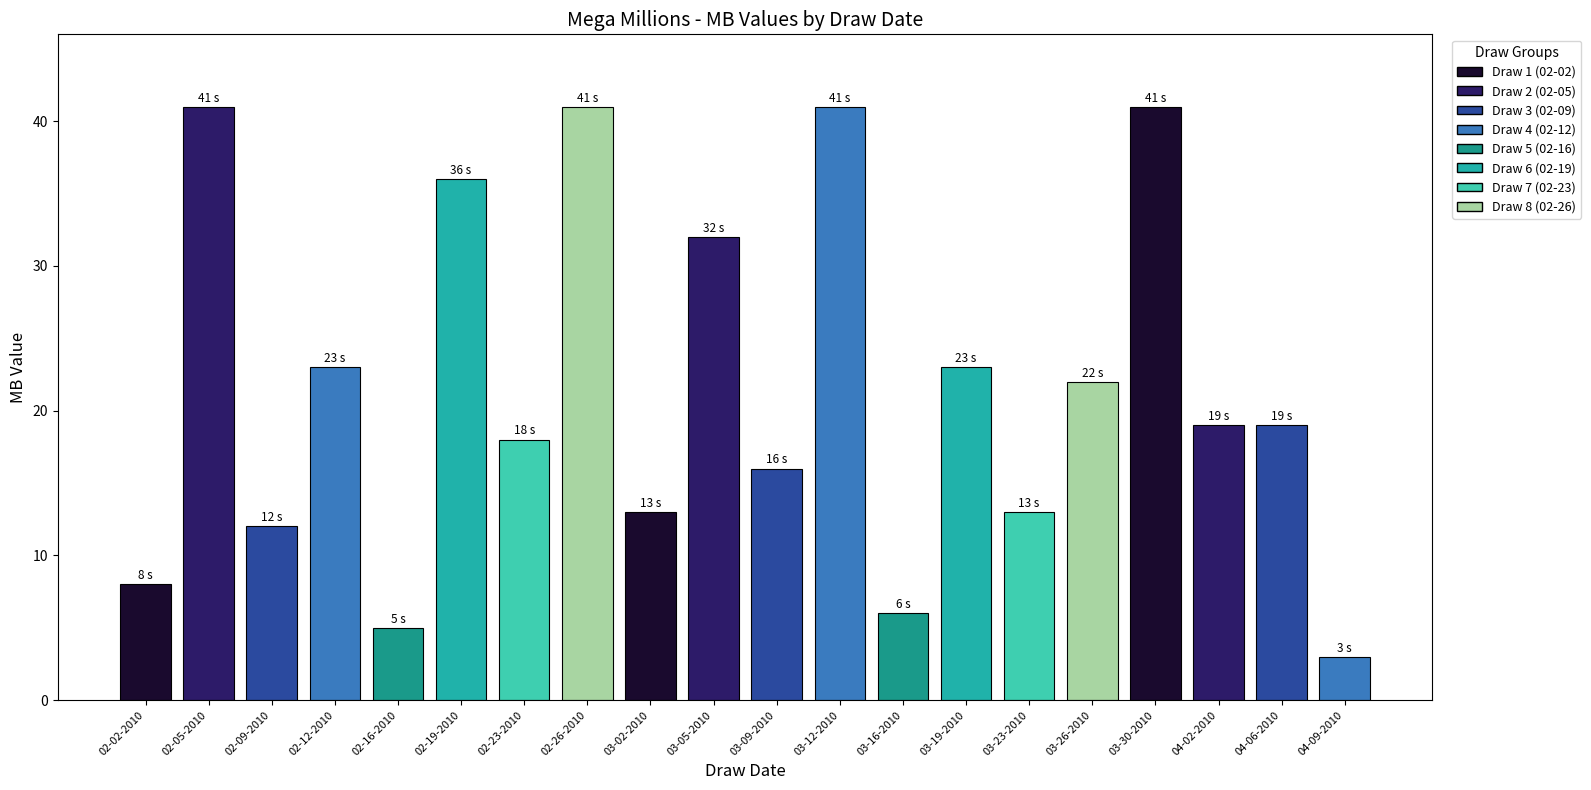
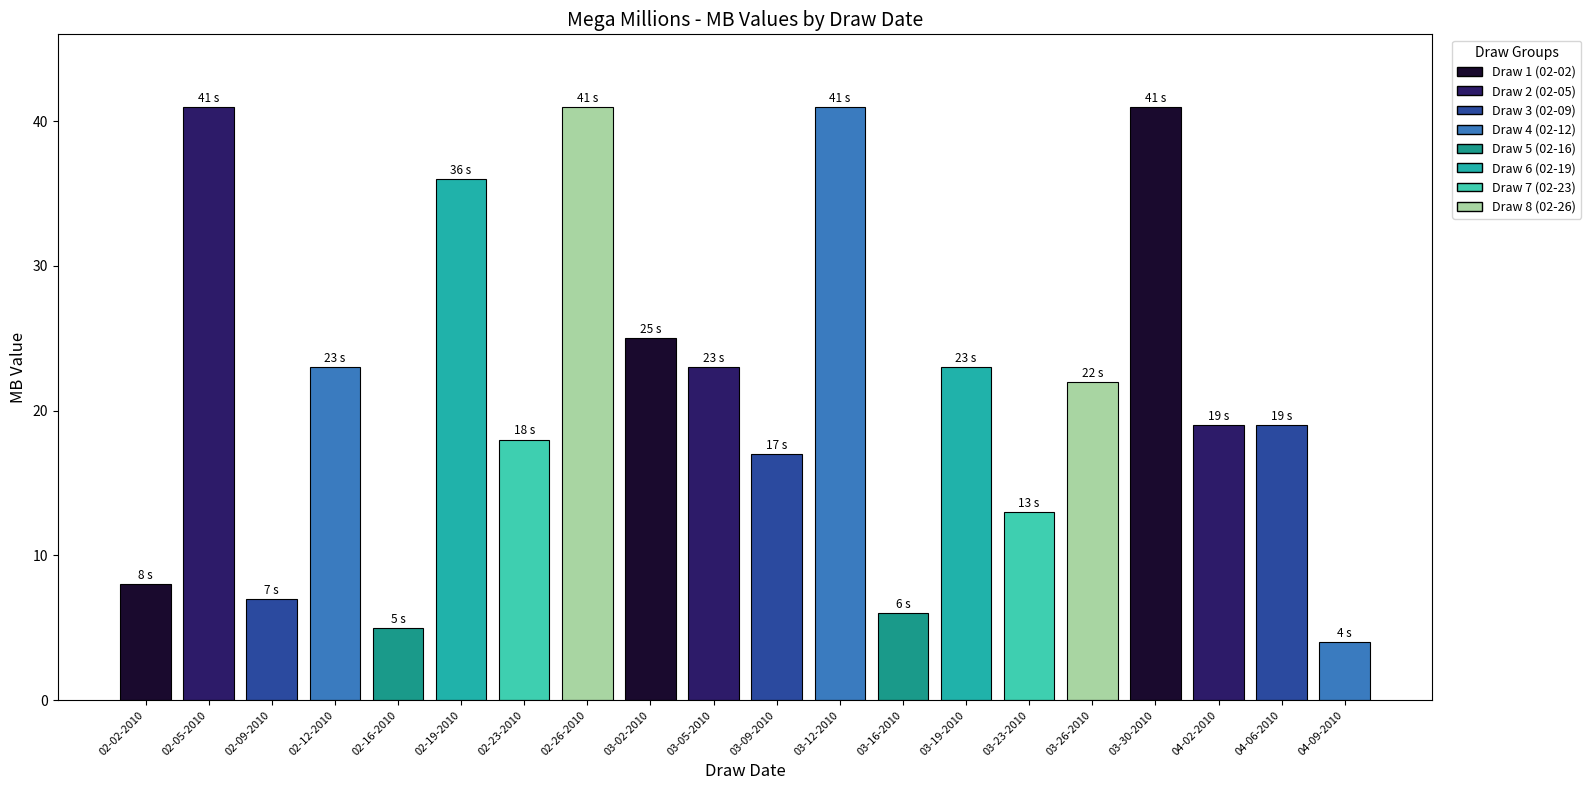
02-09-2010: 12 -> 7
03-02-2010: 13 -> 25
03-05-2010: 32 -> 23
03-09-2010: 16 -> 17
04-09-2010: 3 -> 4
